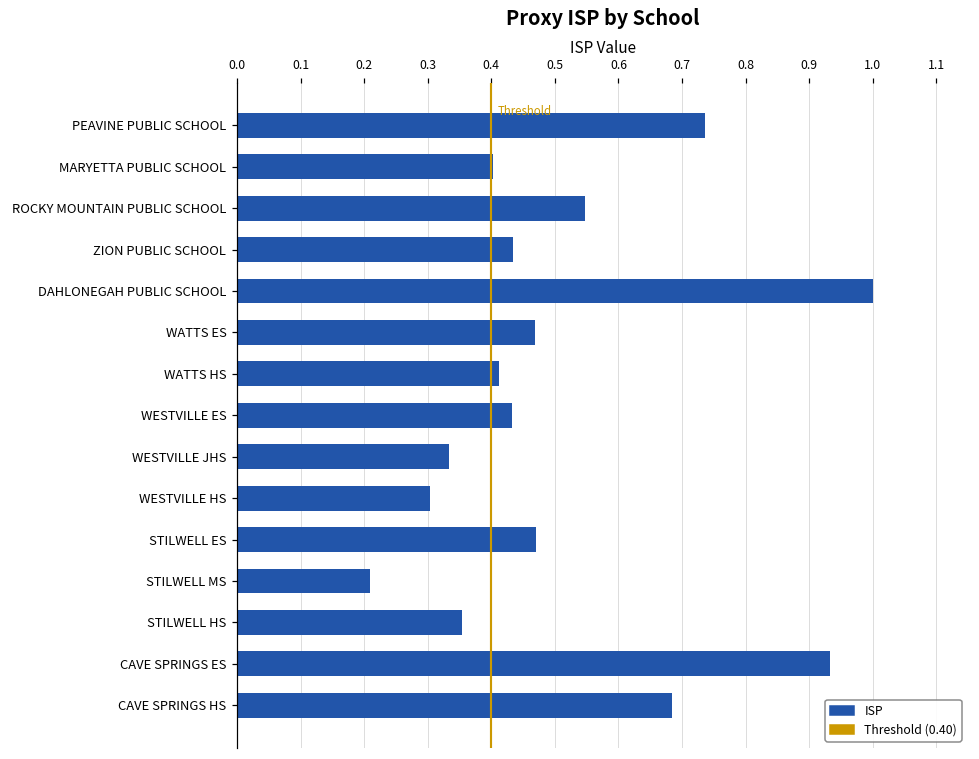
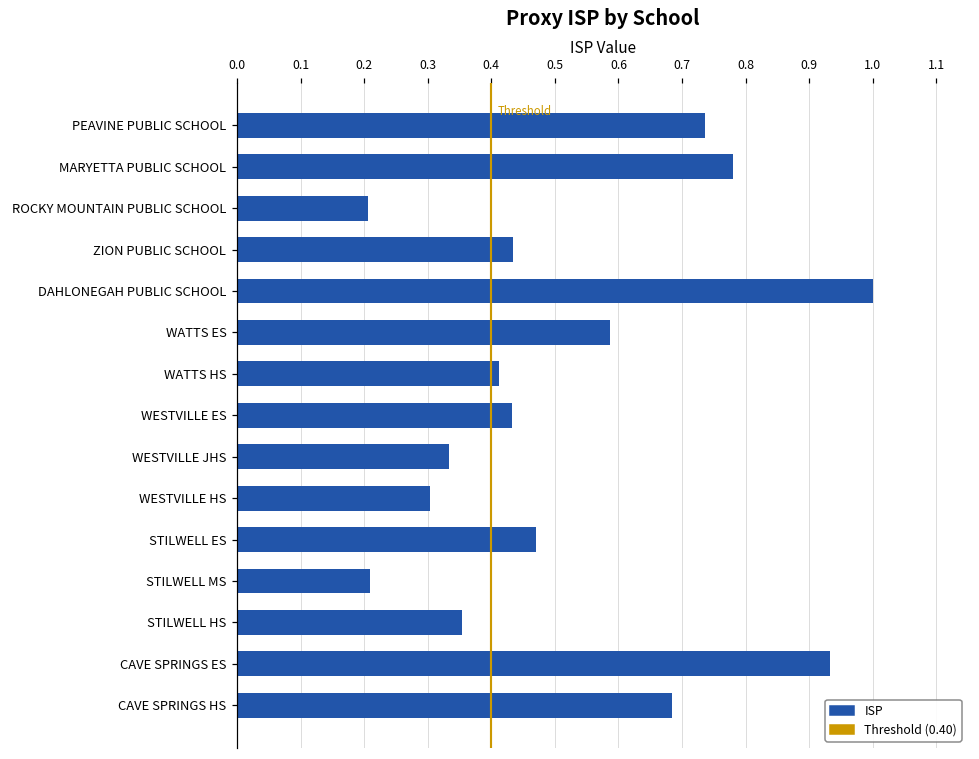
MARYETTA PUBLIC SCHOOL: 0.40 -> 0.78
ROCKY MOUNTAIN PUBLIC SCHOOL: 0.55 -> 0.21
WATTS ES: 0.47 -> 0.59
